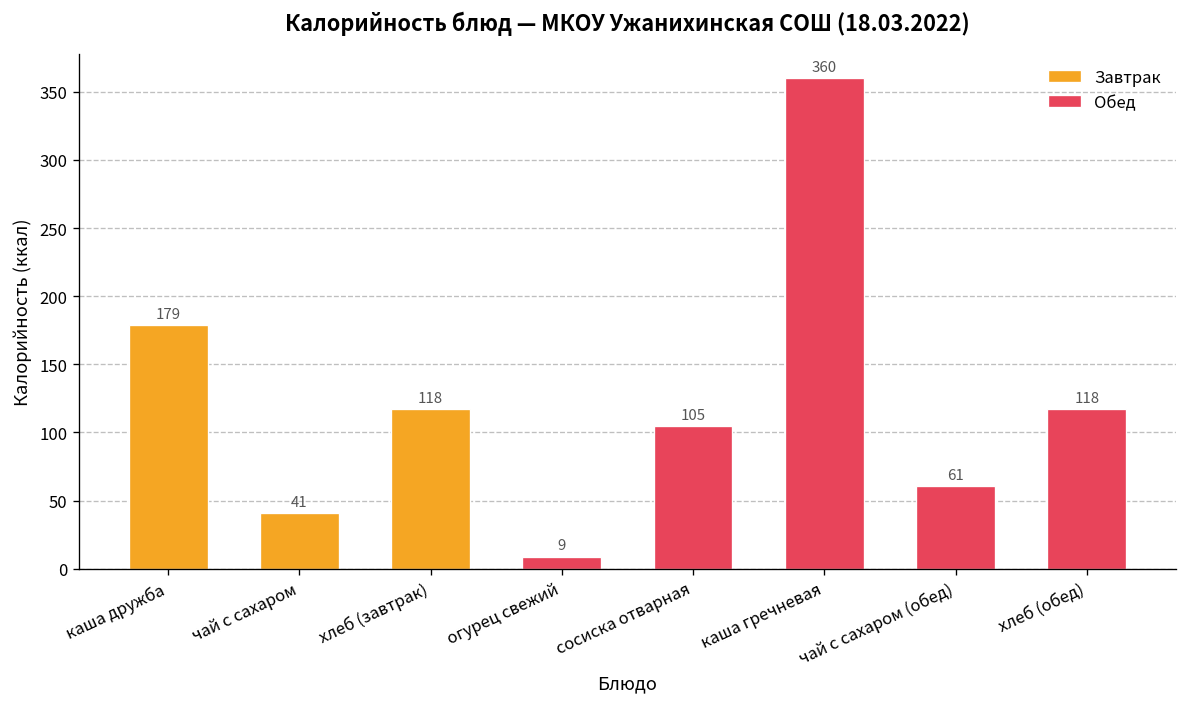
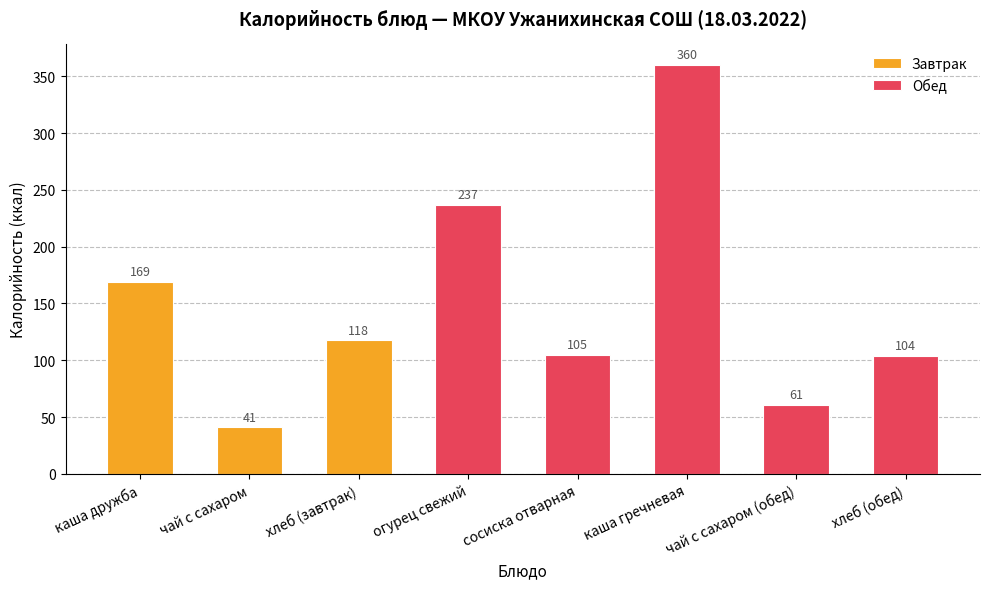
Завтрак, каша дружба: 179 -> 169
Обед, огурец свежий: 9 -> 237
Обед, хлеб (обед): 118 -> 104
